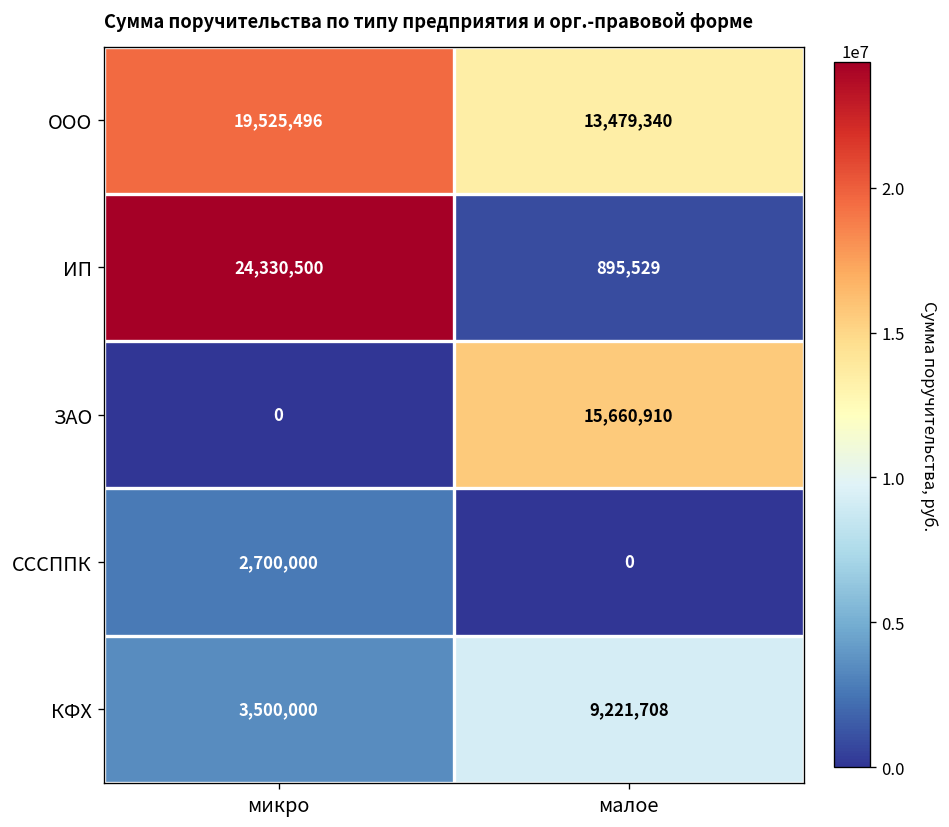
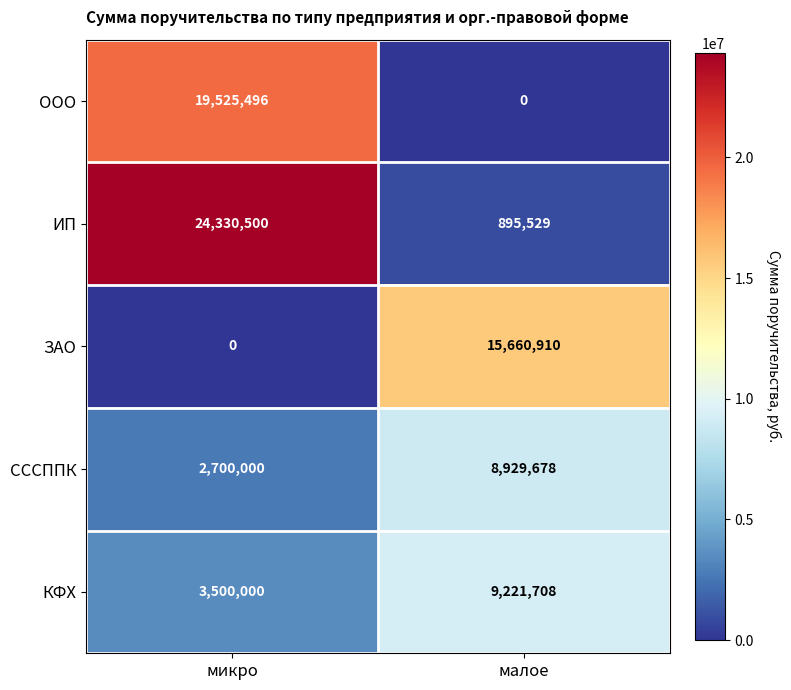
ООО, малое: 13,479,340 -> 0
СССППК, малое: 0 -> 8,929,678
